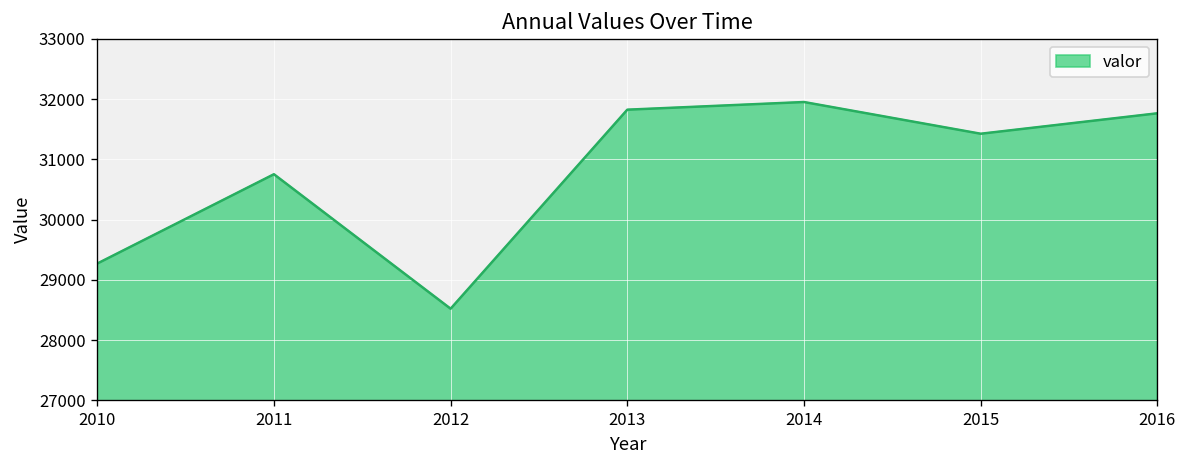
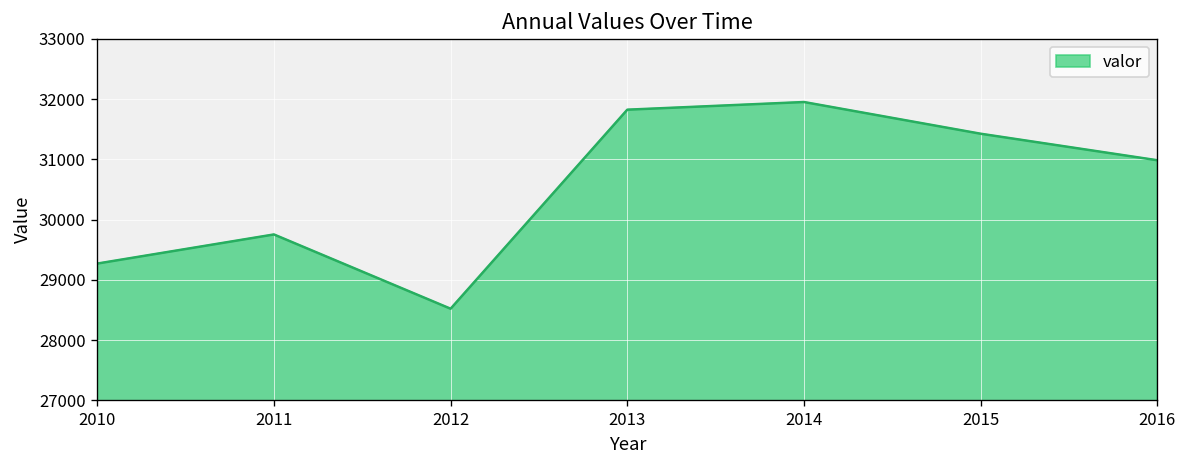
2011: 30800 -> 29800
2016: 31800 -> 31000
